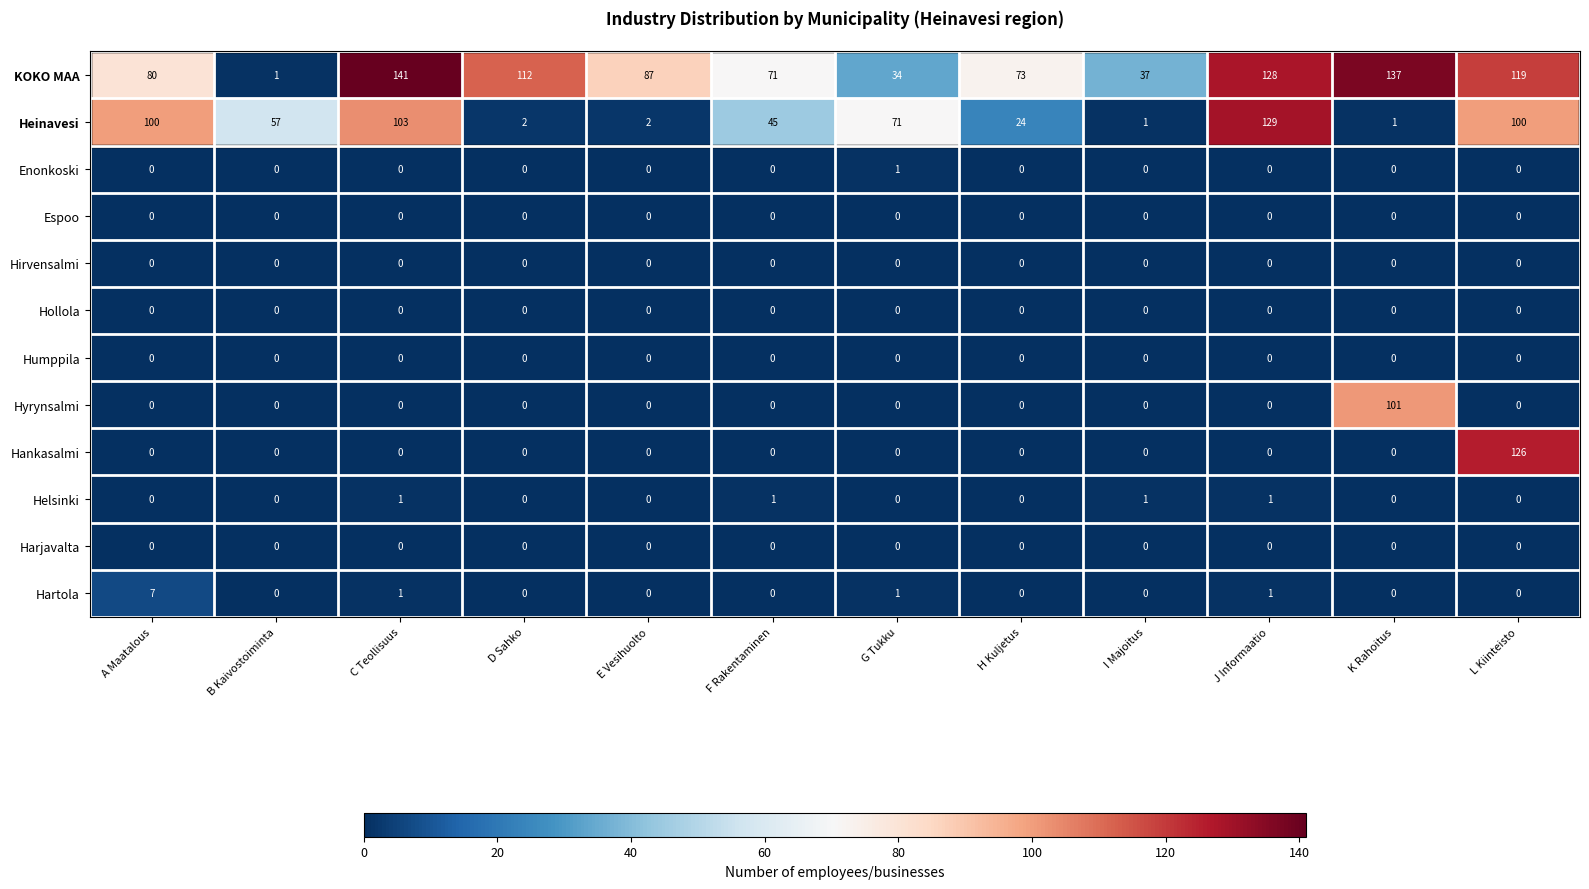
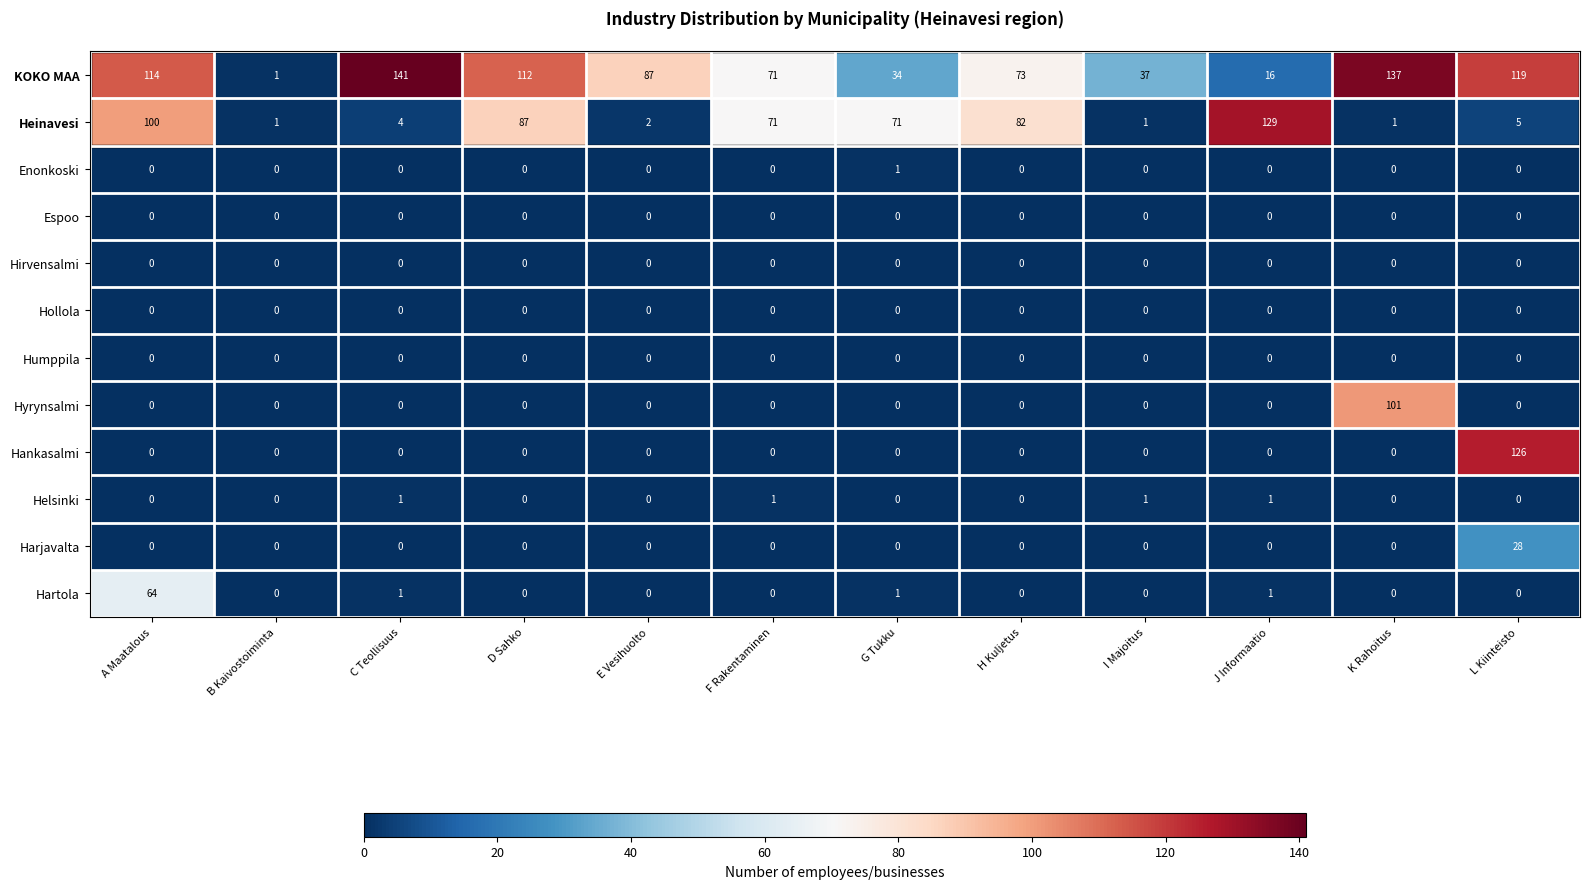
KOKO MAA, A Maatalous: 80 -> 114
KOKO MAA, J Informaatio: 128 -> 16
Heinavesi, B Kaivostoiminta: 57 -> 1
Heinavesi, C Teollisuus: 103 -> 4
Heinavesi, D Sahko: 2 -> 87
Heinavesi, F Rakentaminen: 45 -> 71
Heinavesi, H Kuljetus: 24 -> 82
Heinavesi, L Kiinteisto: 100 -> 5
Harjavalta, L Kiinteisto: 0 -> 28
Hartola, A Maatalous: 7 -> 64
